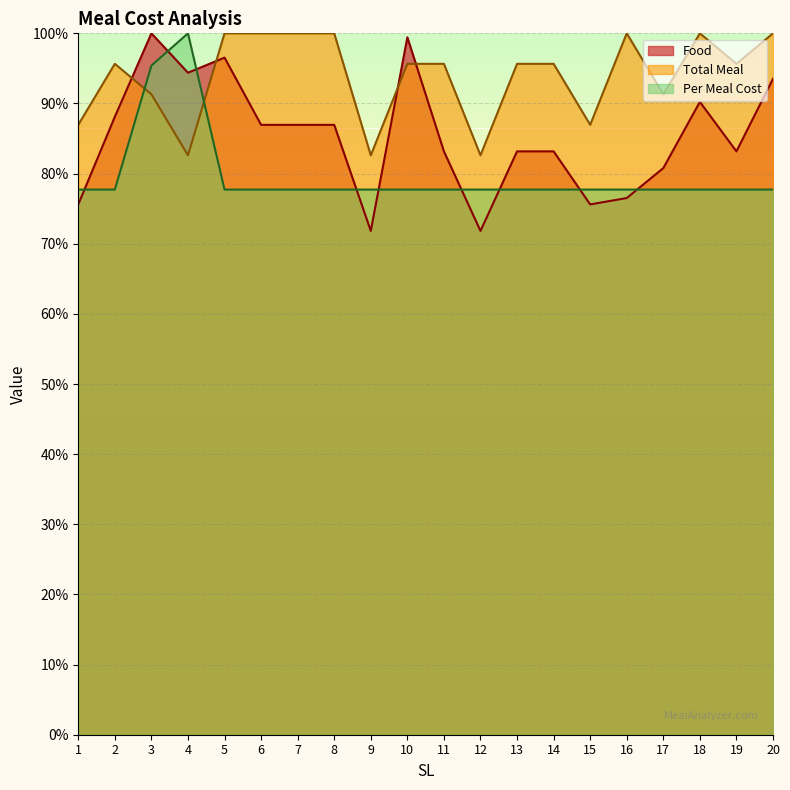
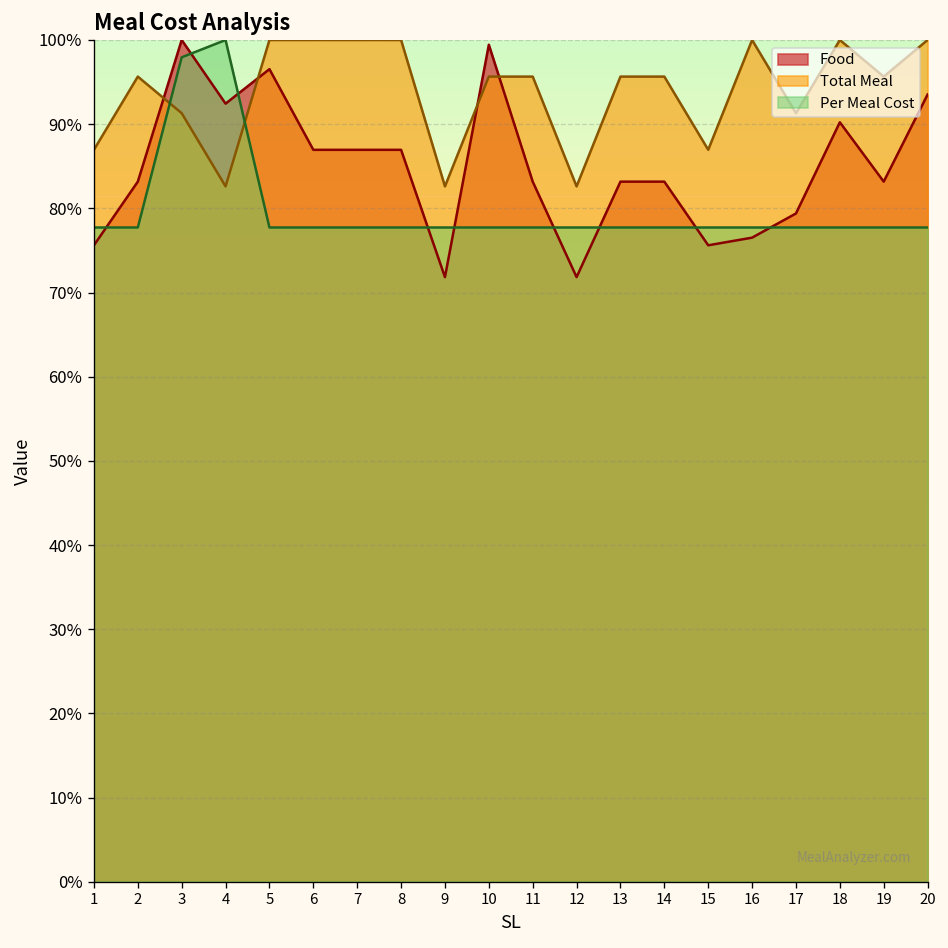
Food, 2: 88% -> 83%
Per Meal Cost, 3: 95% -> 98%
Food, 4: 94% -> 92%
Food, 17: 81% -> 79%
